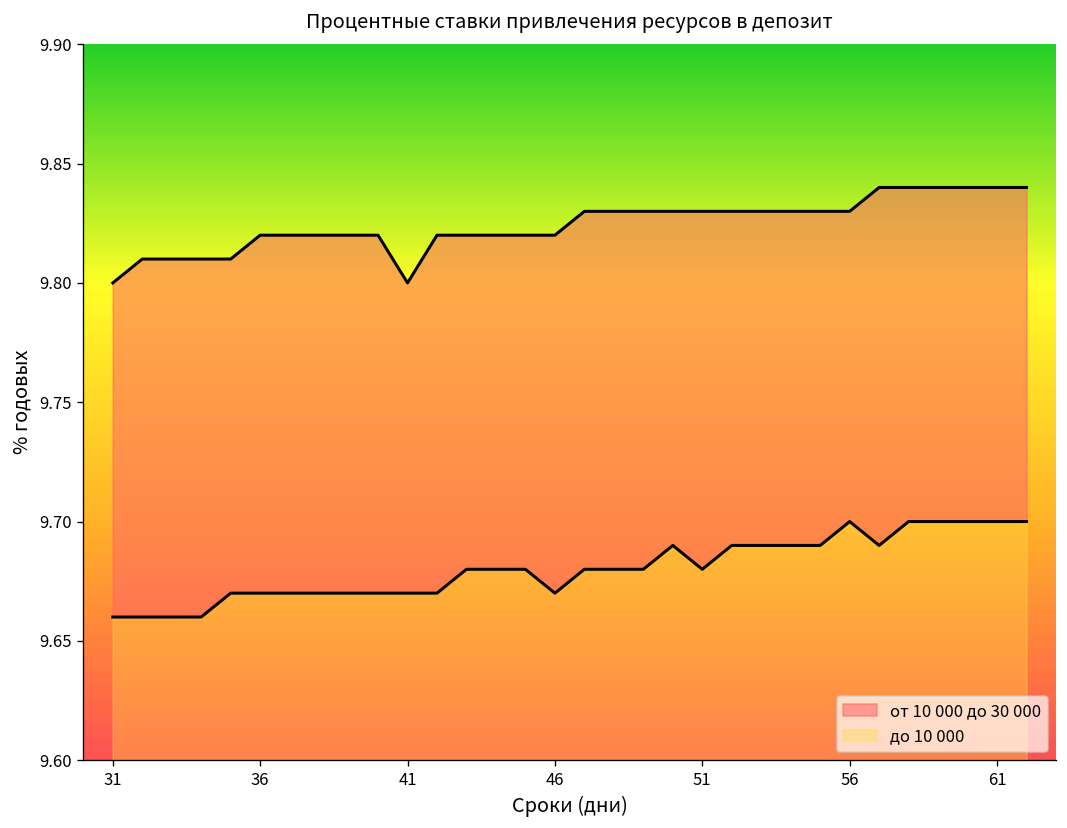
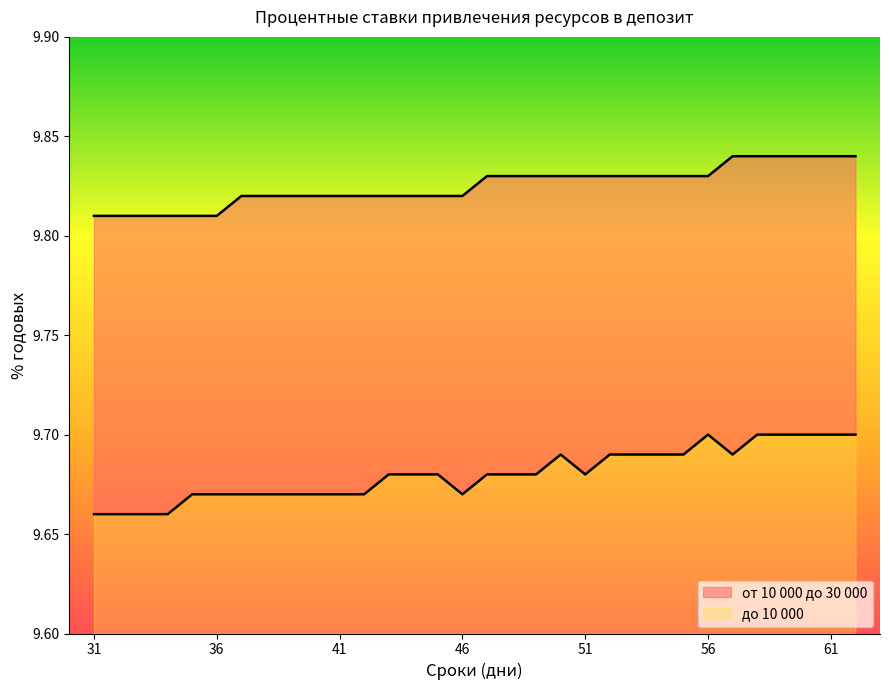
от 10 000 до 30 000, 31: 9.80 -> 9.81
от 10 000 до 30 000, 36: 9.82 -> 9.81
от 10 000 до 30 000, 41: 9.80 -> 9.82
